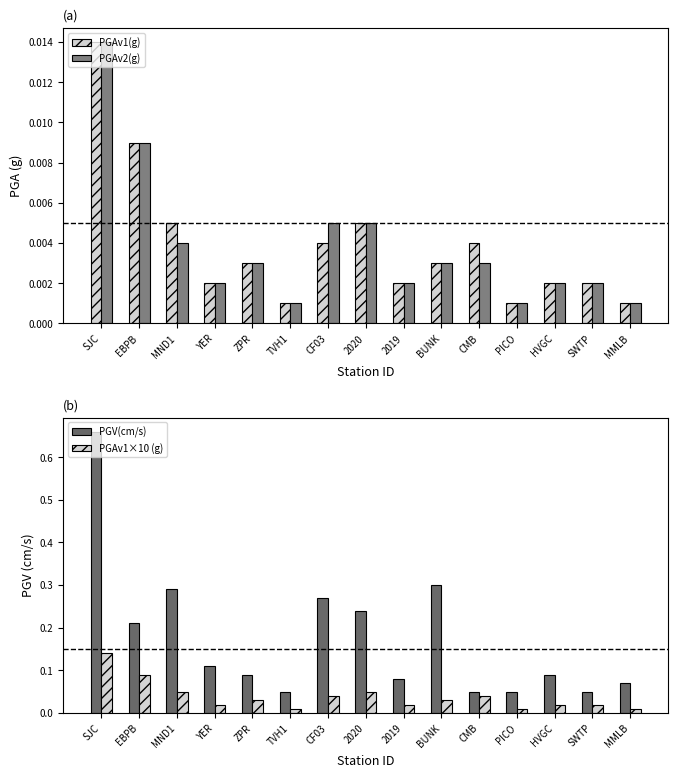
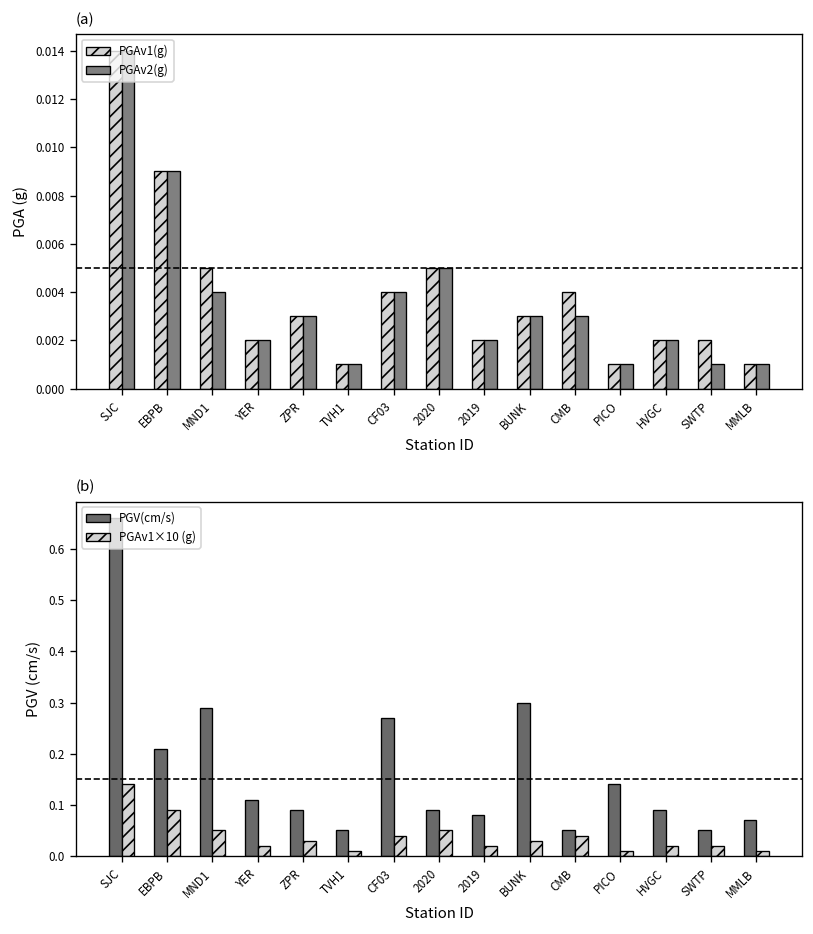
(a), PGAv2(g), CF03: 0.005 -> 0.004
(a), PGAv2(g), SWTP: 0.002 -> 0.001
(b), PGV(cm/s), 2020: 0.24 -> 0.09
(b), PGV(cm/s), PICO: 0.05 -> 0.14
